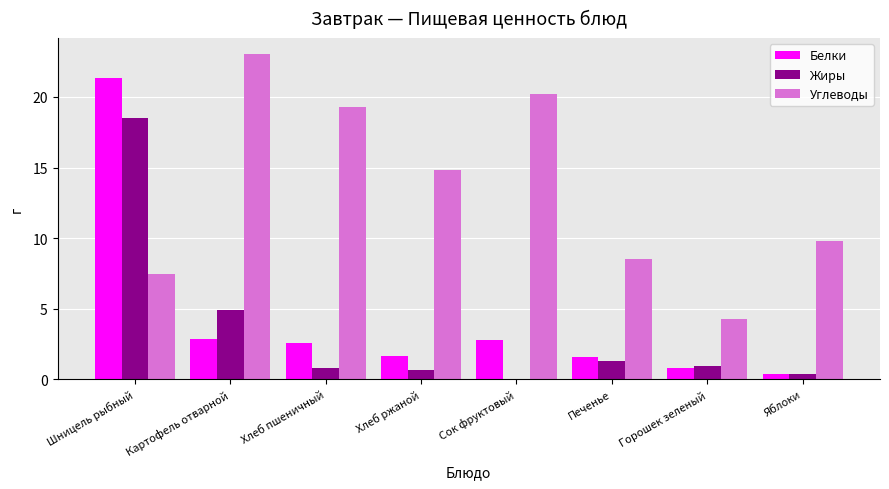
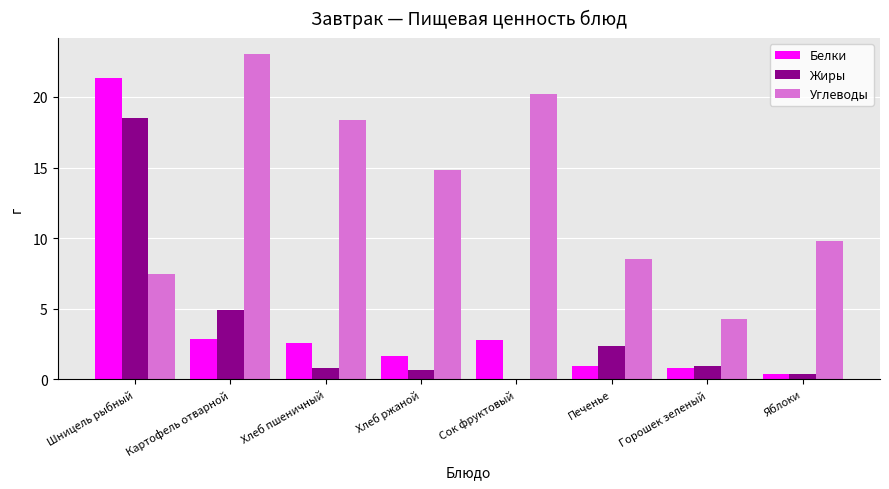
Углеводы, Хлеб пшеничный: 19.3 -> 18.4
Белки, Печенье: 1.6 -> 1.0
Жиры, Печенье: 1.3 -> 2.3
